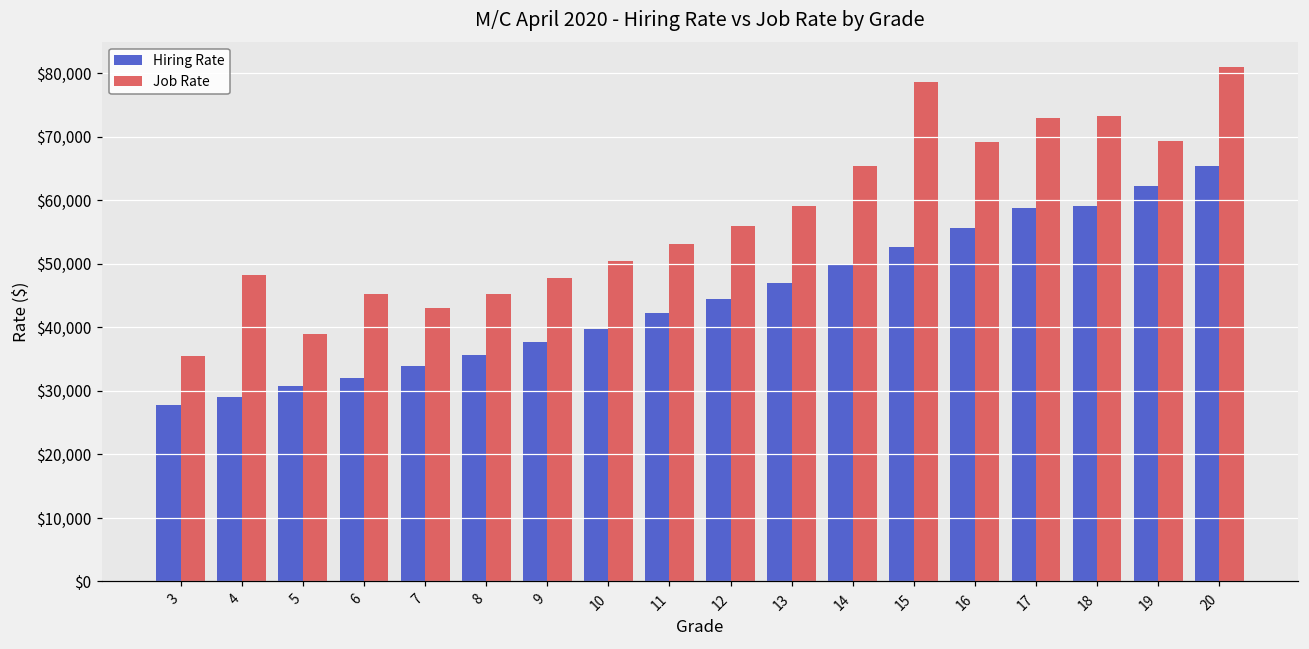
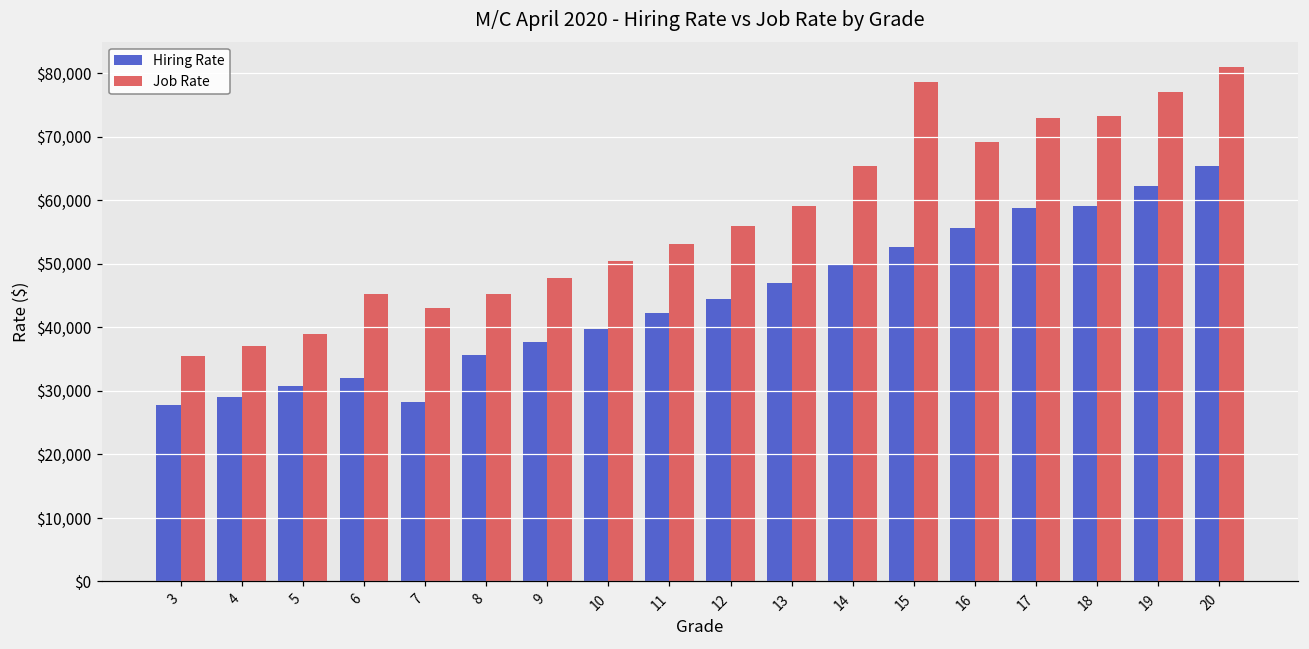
Job Rate, 4: $48,000 -> $37,000
Hiring Rate, 7: $34,000 -> $28,000
Job Rate, 19: $69,000 -> $77,000
